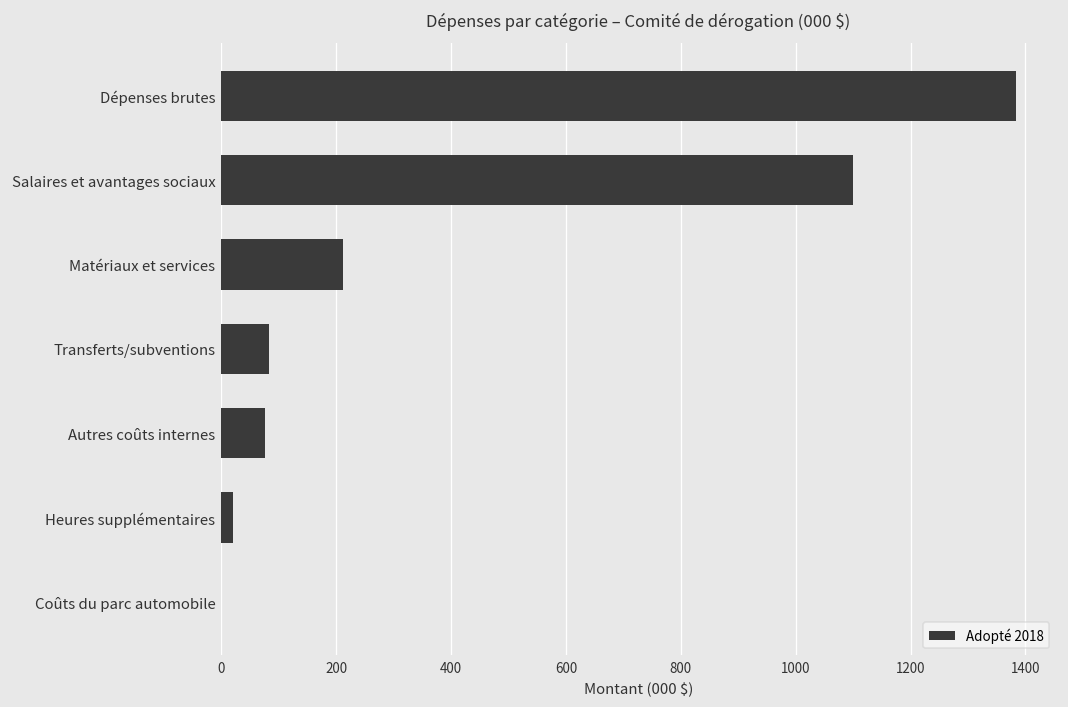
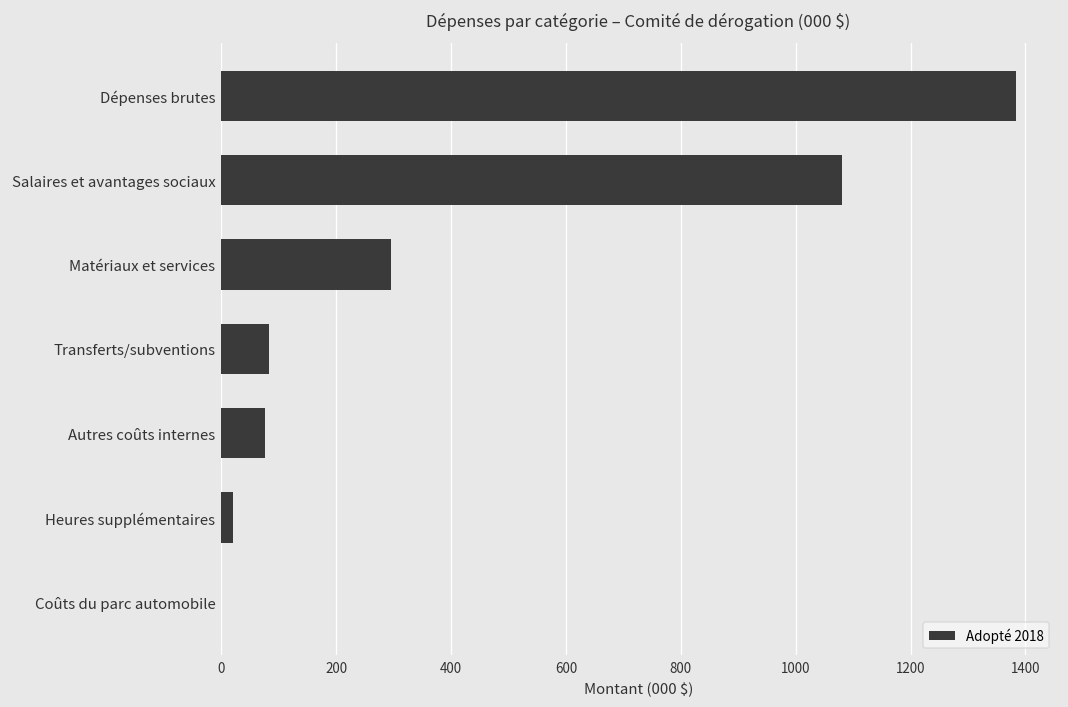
Salaires et avantages sociaux: 1100 -> 1080
Matériaux et services: 210 -> 300
